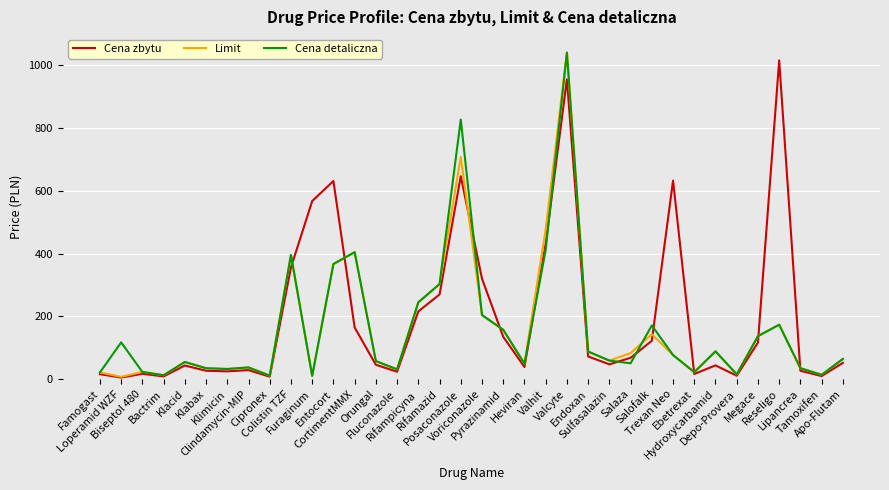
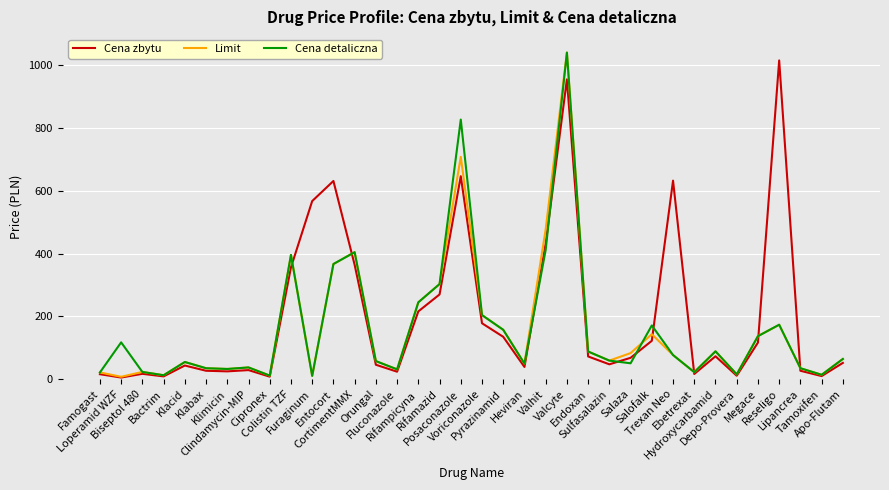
Cena zbytu, CortimentMMX: 160 -> 360
Cena zbytu, Voriconazole: 320 -> 180
Cena zbytu, Hydroxycarbamid: 40 -> 70
